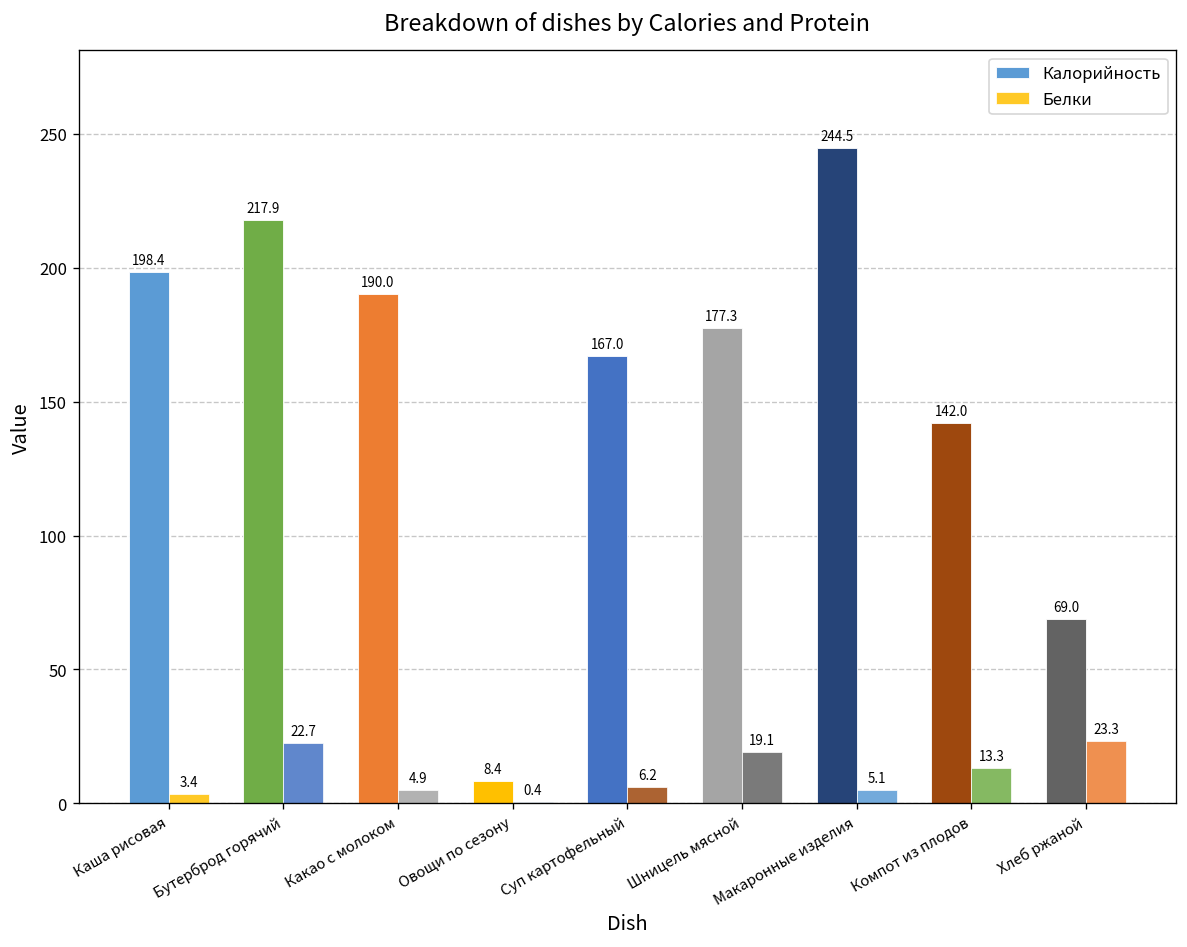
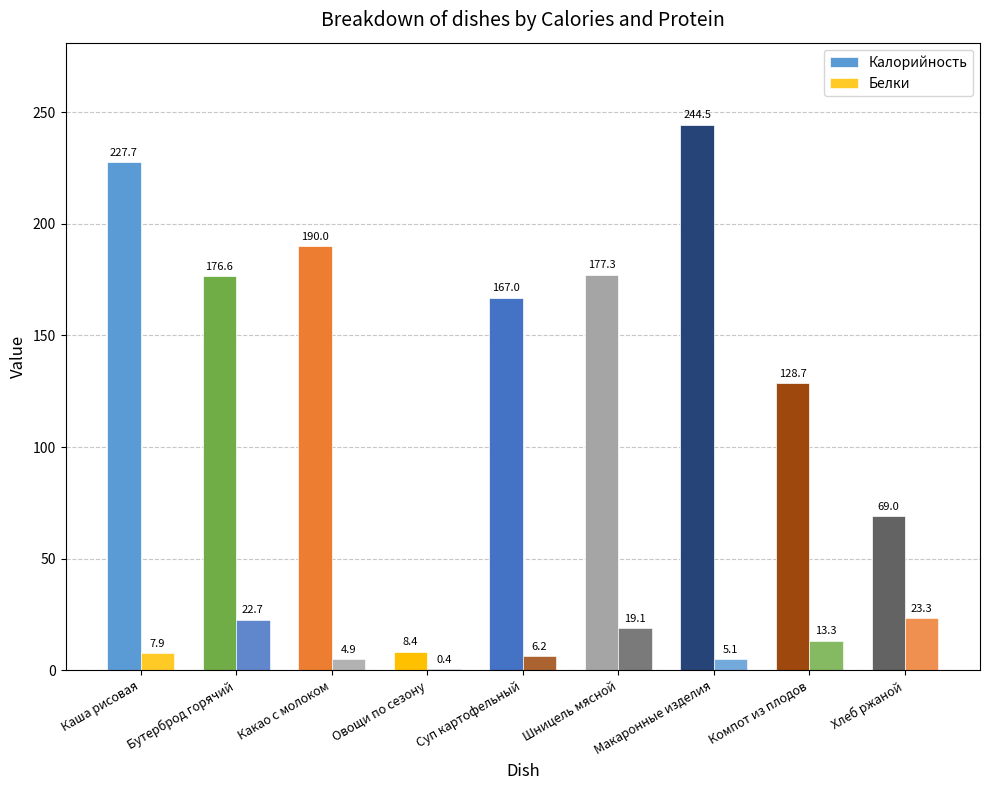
Калорийность, Каша рисовая: 198.4 -> 227.7
Белки, Каша рисовая: 3.4 -> 7.9
Калорийность, Бутерброд горячий: 217.9 -> 176.6
Калорийность, Компот из плодов: 142.0 -> 128.7
